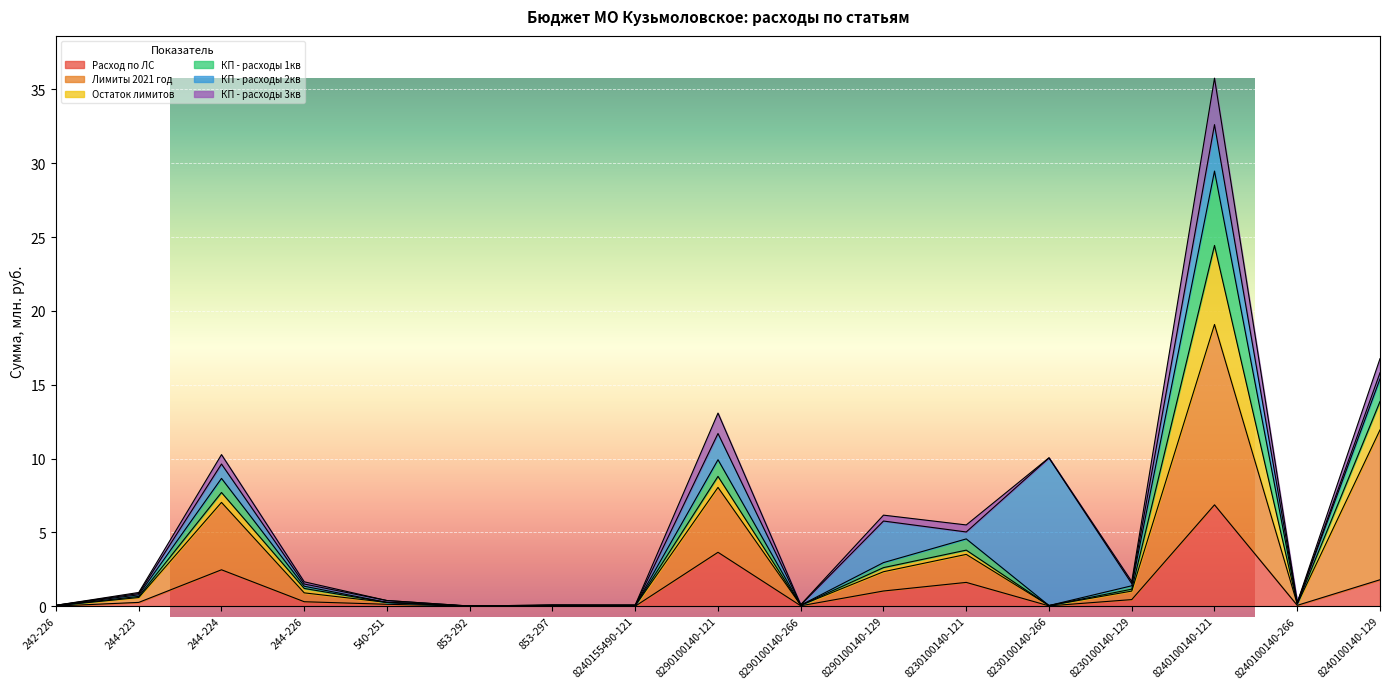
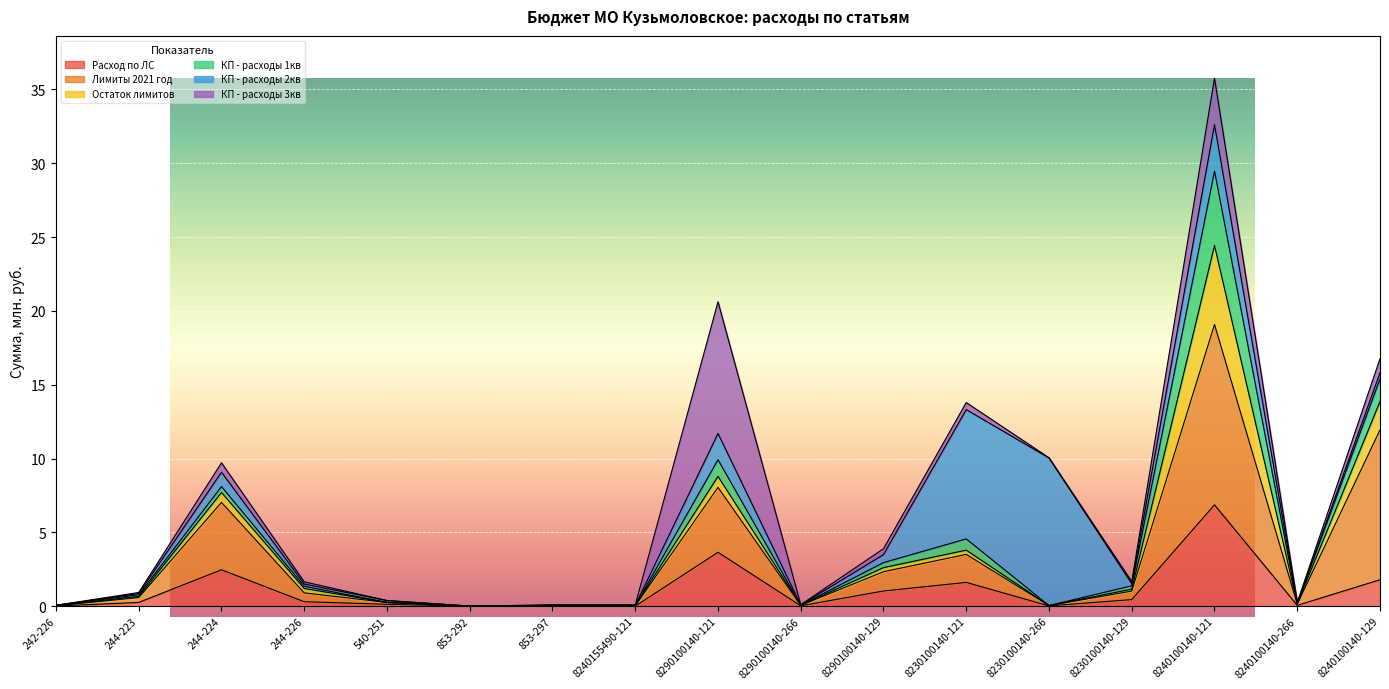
Бюджет МО Кузьмоловское: расходы по статьям, КП - расходы 1кв, 244-224: 1.0 -> 0.4
Бюджет МО Кузьмоловское: расходы по статьям, КП - расходы 3кв, 8290100140-121: 1.4 -> 8.9
Бюджет МО Кузьмоловское: расходы по статьям, КП - расходы 2кв, 8290100140-129: 2.8 -> 0.5
Бюджет МО Кузьмоловское: расходы по статьям, КП - расходы 2кв, 8230100140-121: 0.5 -> 8.8
